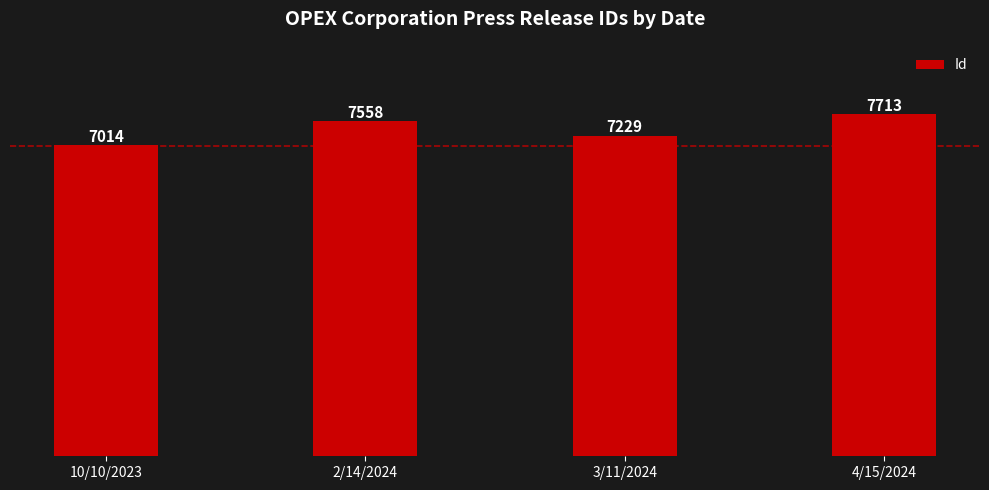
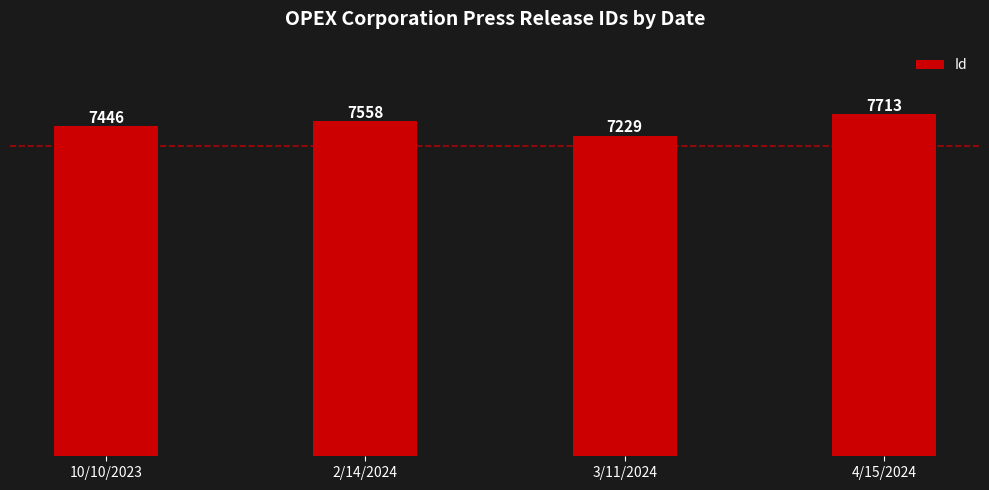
10/10/2023: 7014 -> 7446
